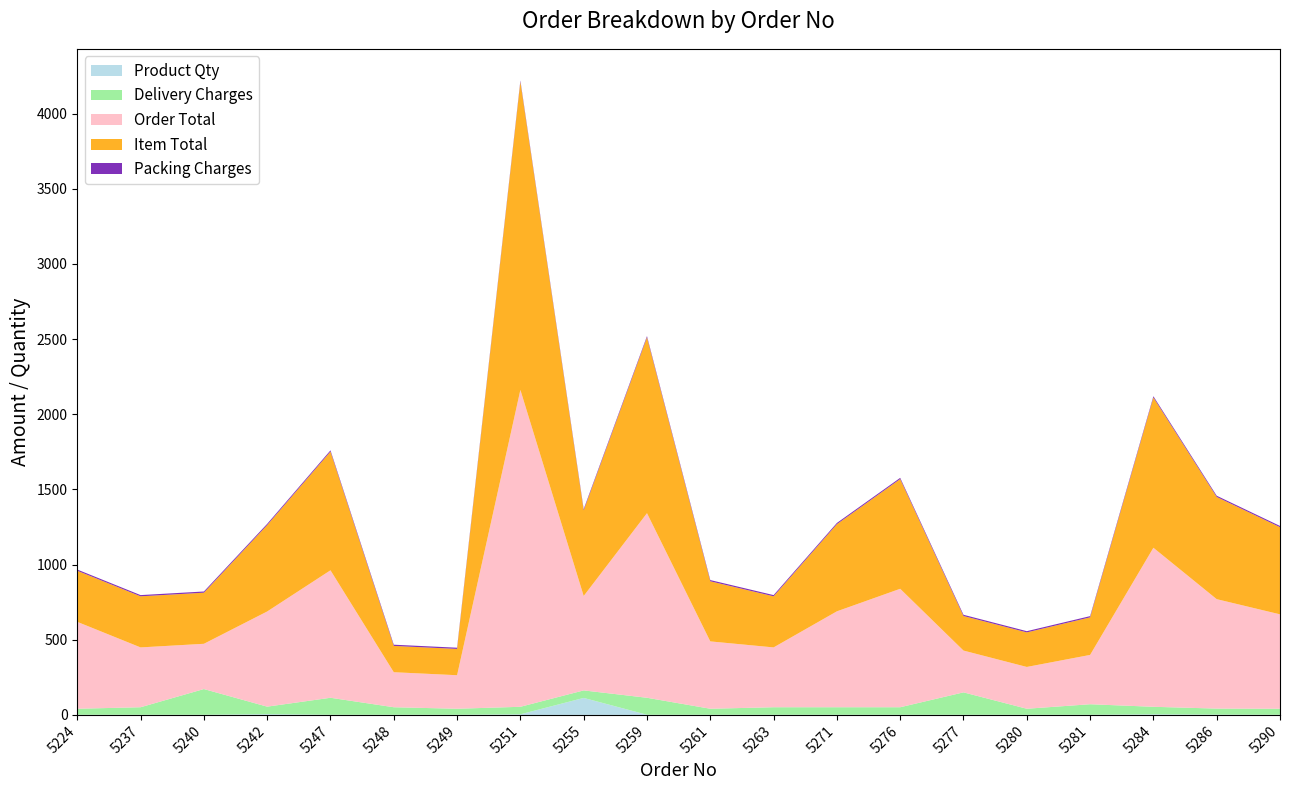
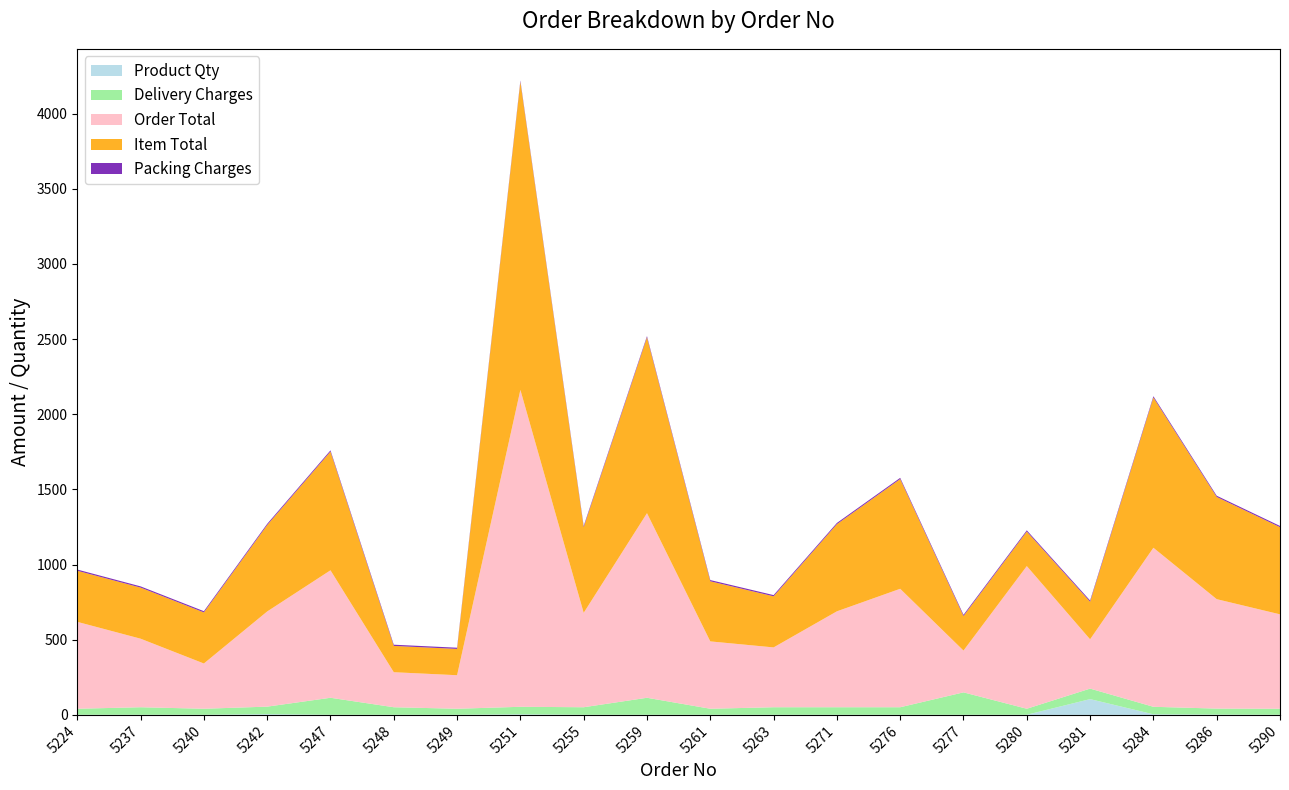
Order Total, 5237: 400 -> 460
Delivery Charges, 5240: 170 -> 40
Product Qty, 5255: 110 -> 0
Order Total, 5280: 280 -> 950
Product Qty, 5281: 0 -> 110
